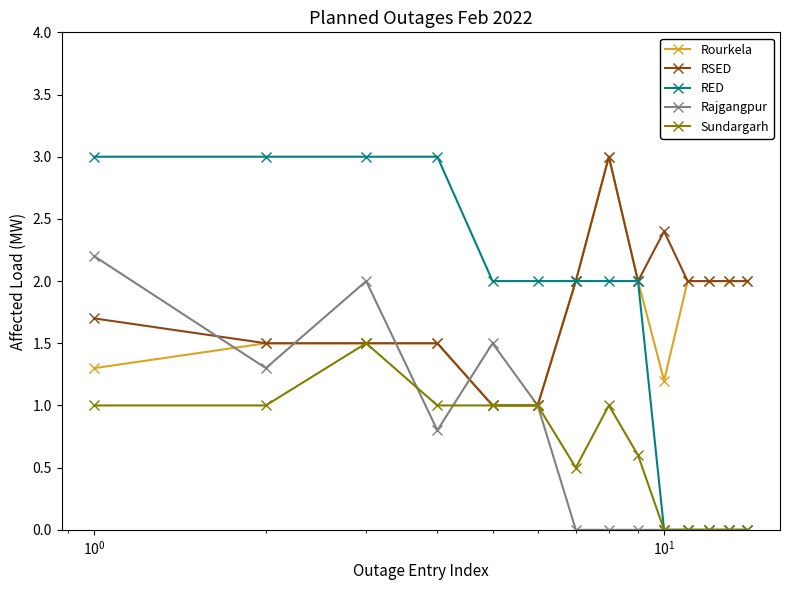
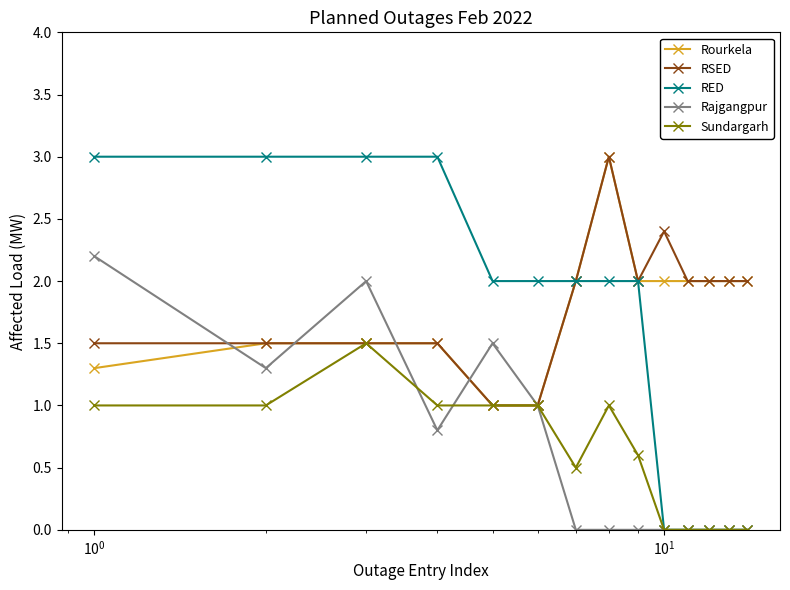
RSED, 10^0: 1.7 -> 1.5
Rourkela, 10^1: 1.2 -> 2.0
